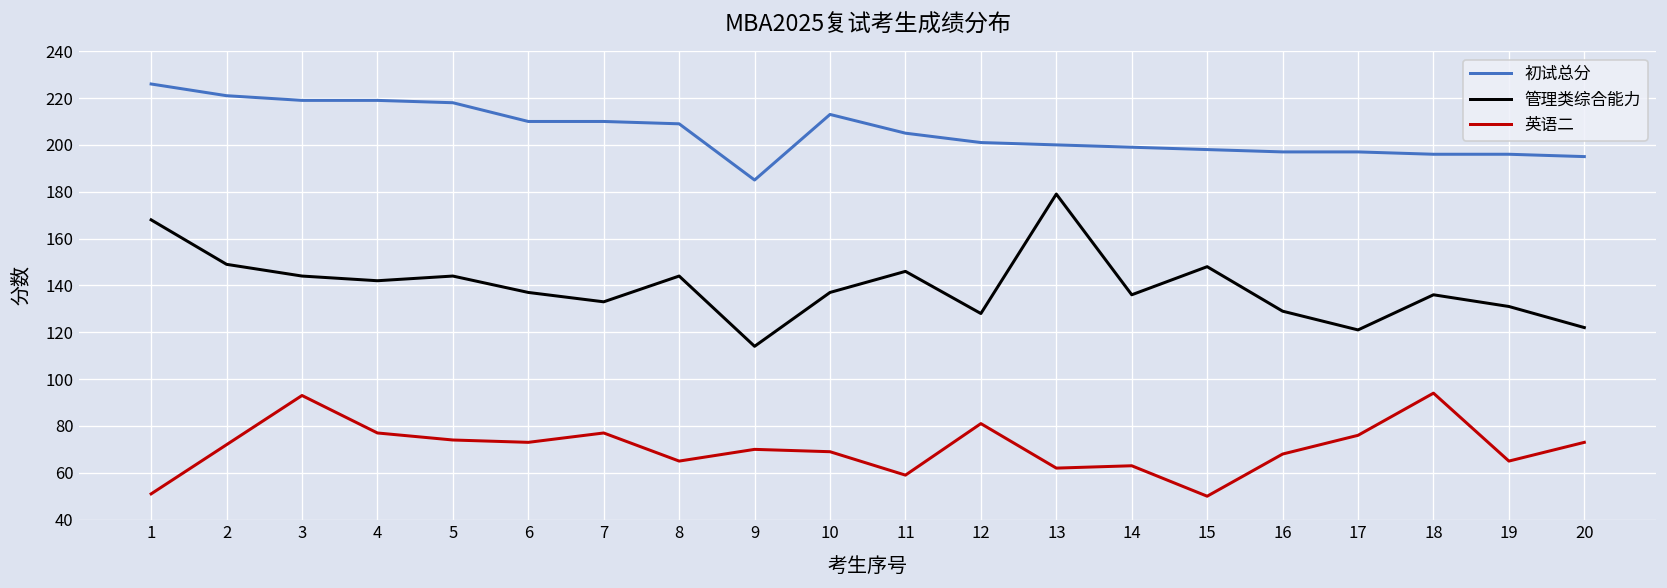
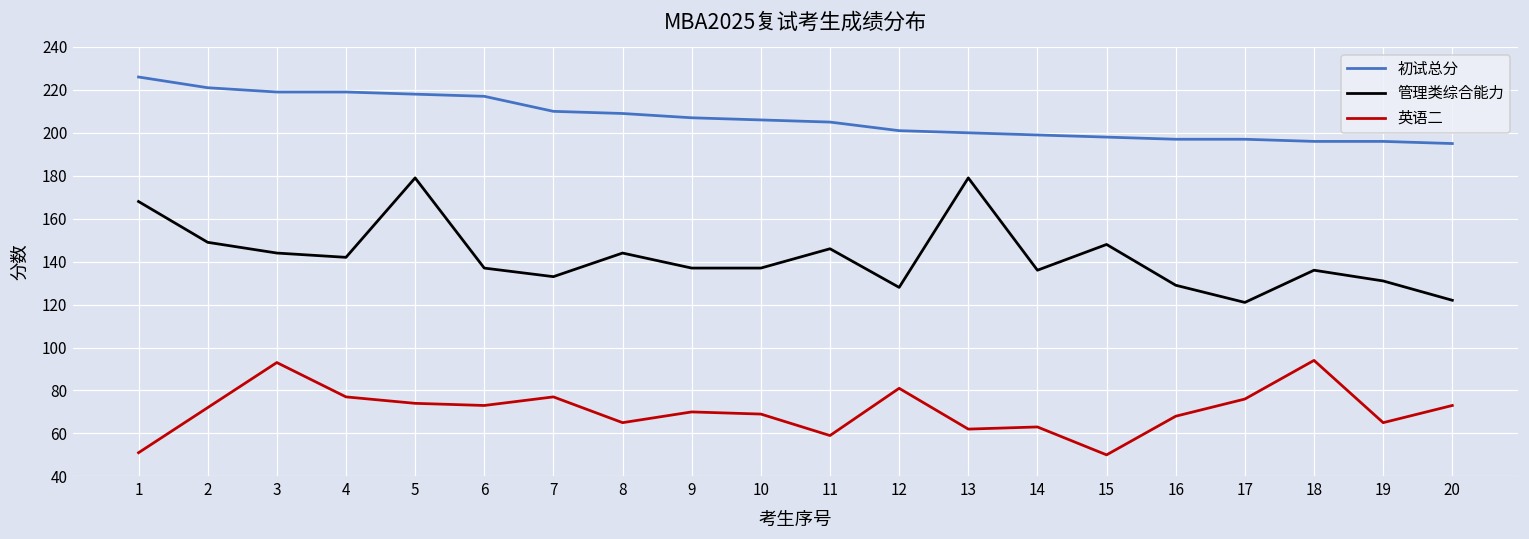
管理类综合能力, 5: 144 -> 179
初试总分, 6: 210 -> 217
初试总分, 9: 185 -> 207
管理类综合能力, 9: 114 -> 137
初试总分, 10: 213 -> 206
